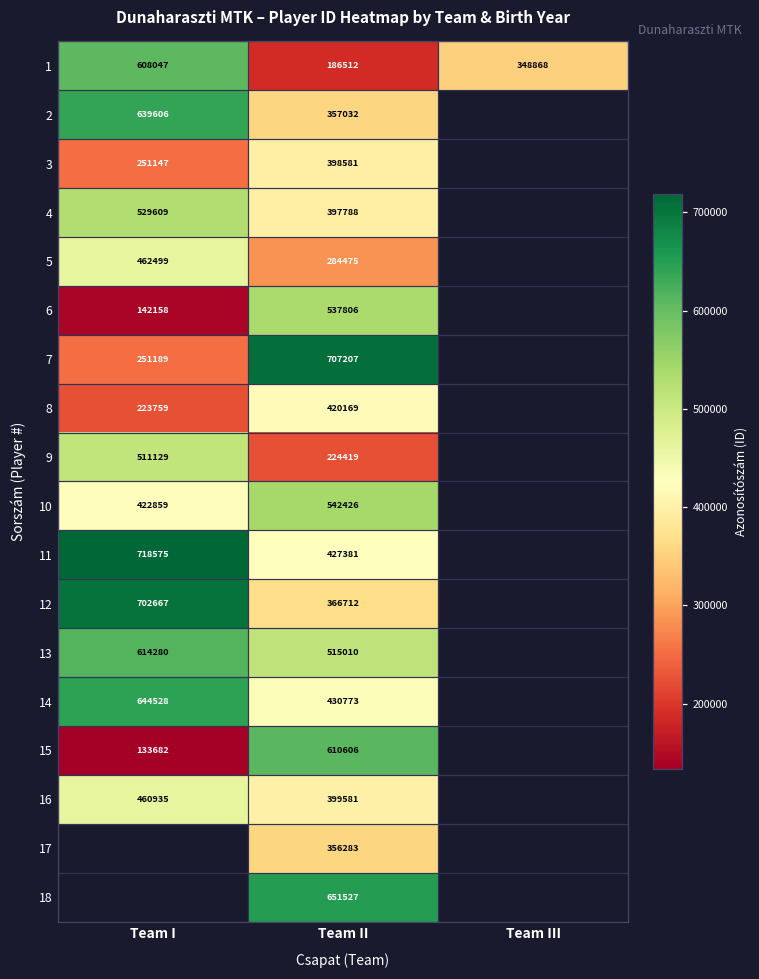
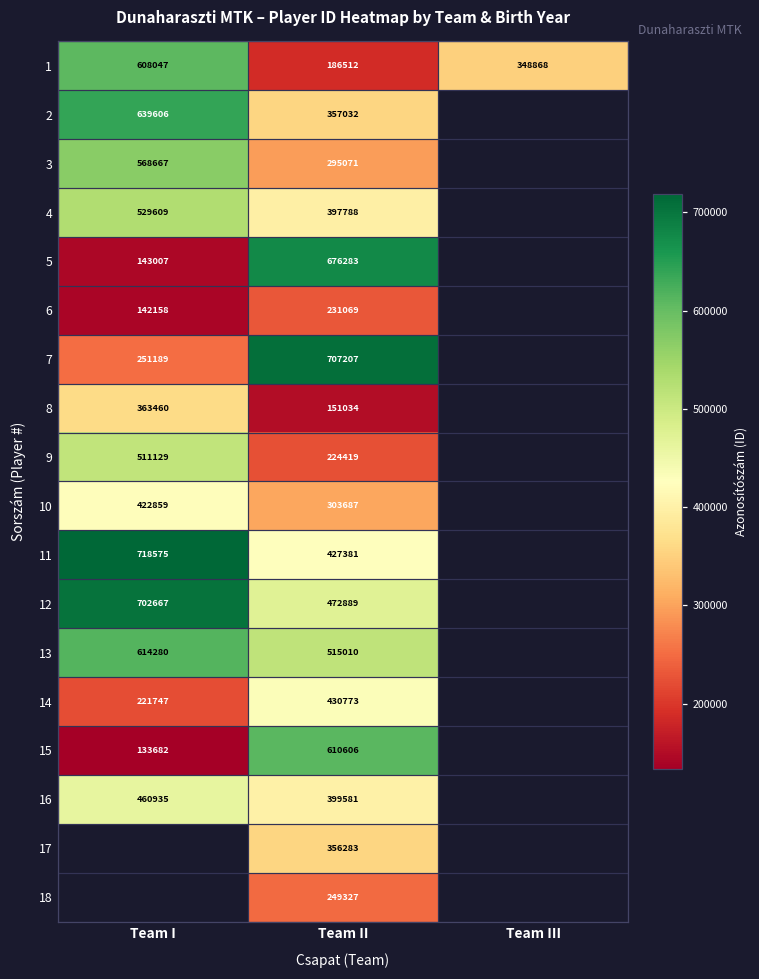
3, Team I: 251147 -> 568667
3, Team II: 398581 -> 295071
5, Team I: 462499 -> 143007
5, Team II: 284475 -> 676283
6, Team II: 537806 -> 231069
8, Team I: 223759 -> 363460
8, Team II: 420169 -> 151034
10, Team II: 542426 -> 303687
12, Team II: 366712 -> 472889
14, Team I: 644528 -> 221747
18, Team II: 651527 -> 249327
